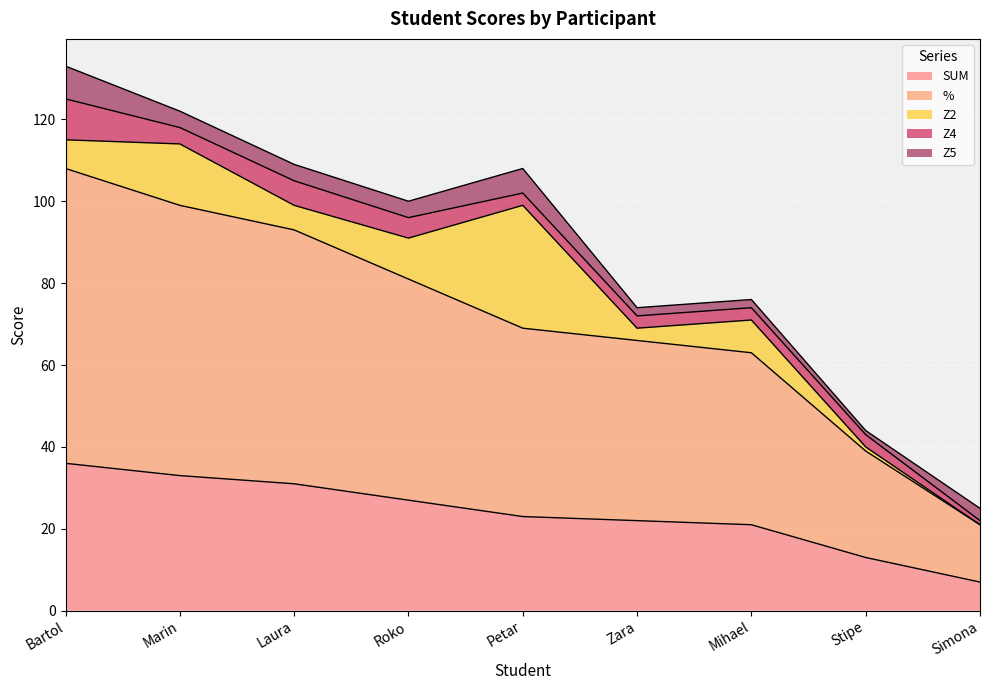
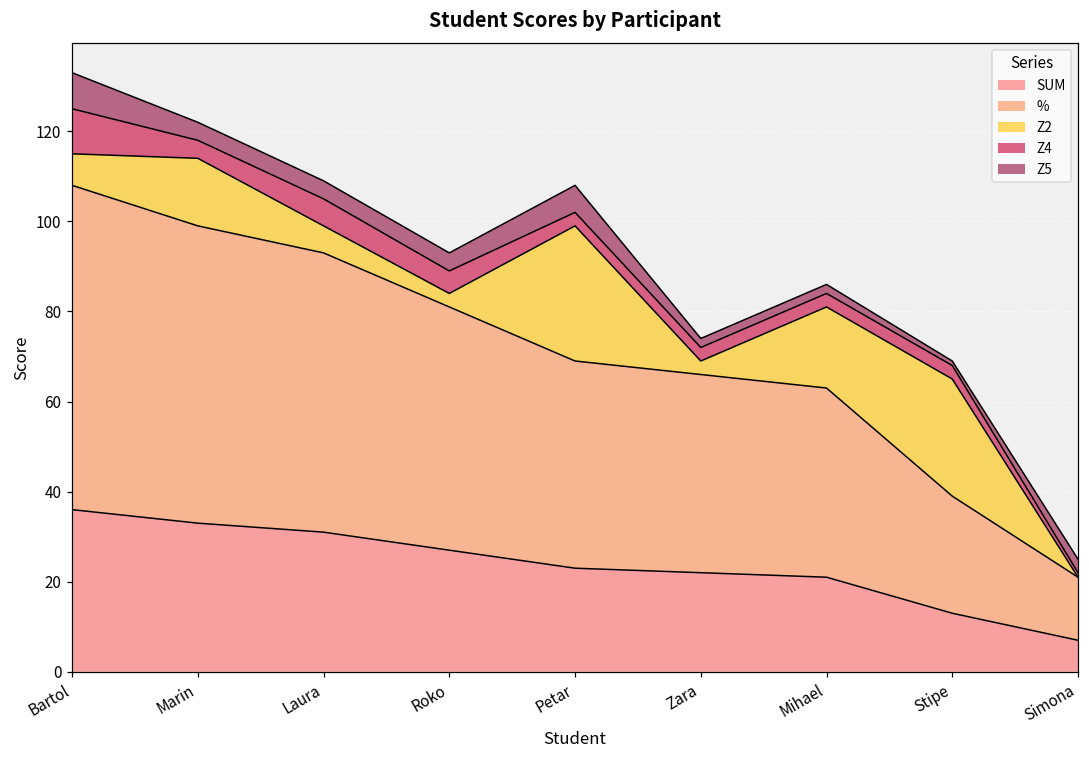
Z2, Roko: 10 -> 3
Z2, Mihael: 8 -> 18
Z2, Stipe: 1 -> 26
